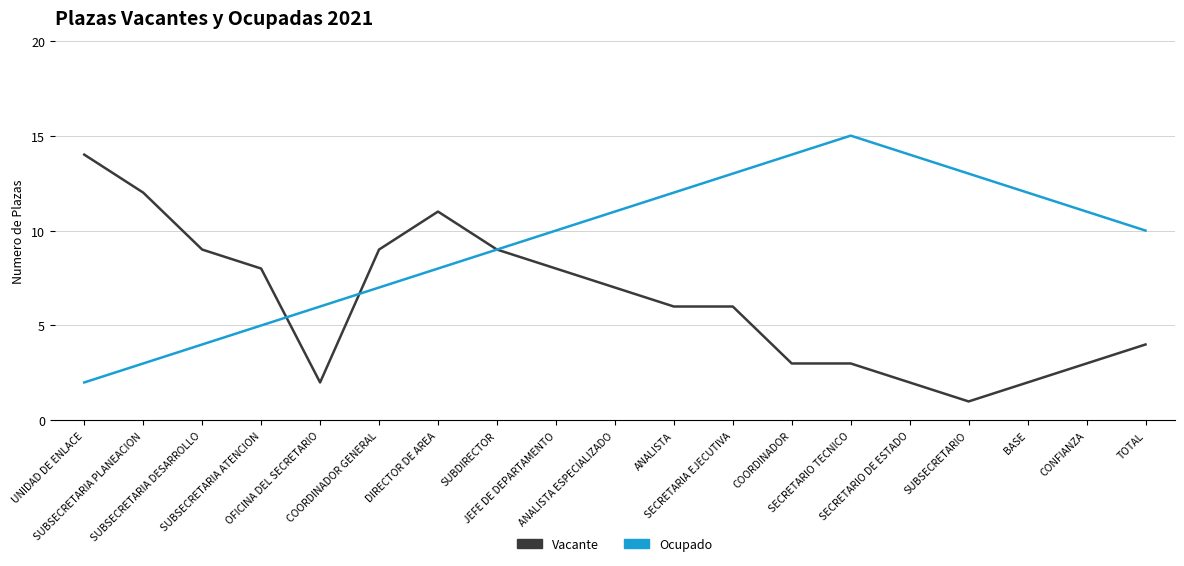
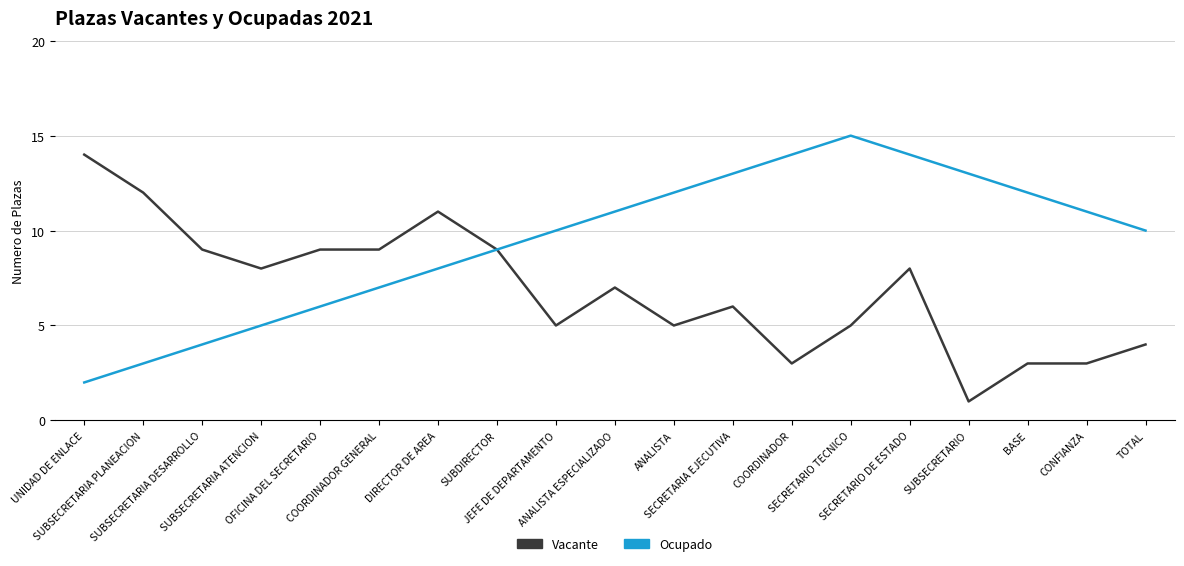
Vacante, OFICINA DEL SECRETARIO: 2 -> 9
Vacante, JEFE DE DEPARTAMENTO: 8 -> 5
Vacante, ANALISTA: 6 -> 5
Vacante, SECRETARIO TECNICO: 3 -> 5
Vacante, SECRETARIO DE ESTADO: 2 -> 8
Vacante, BASE: 2 -> 3
